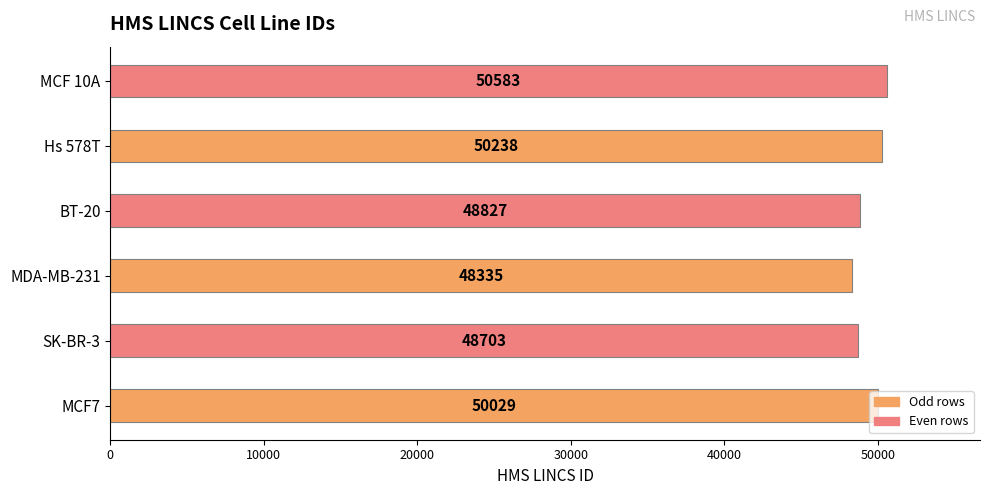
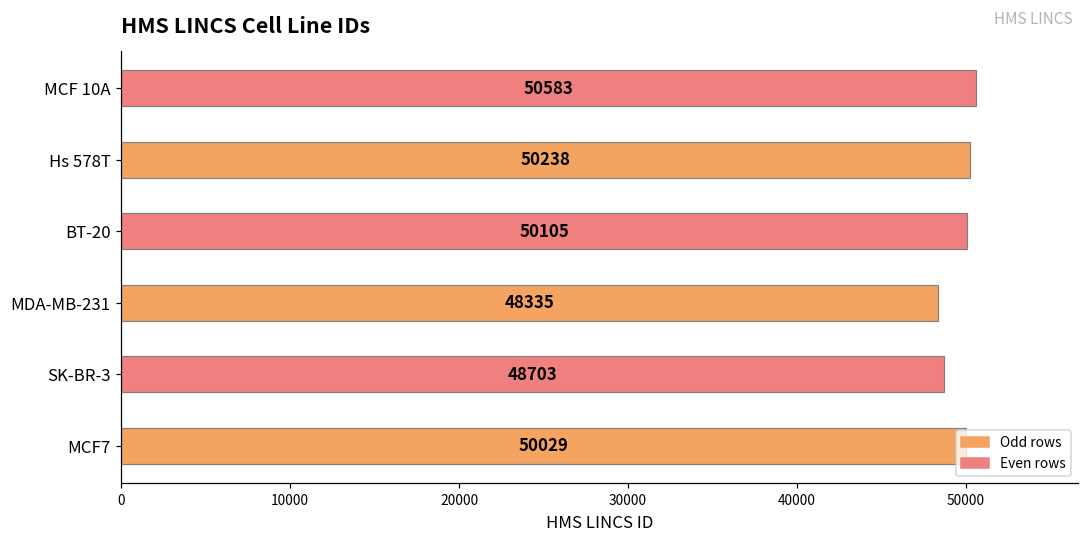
BT-20: 48827 -> 50105
